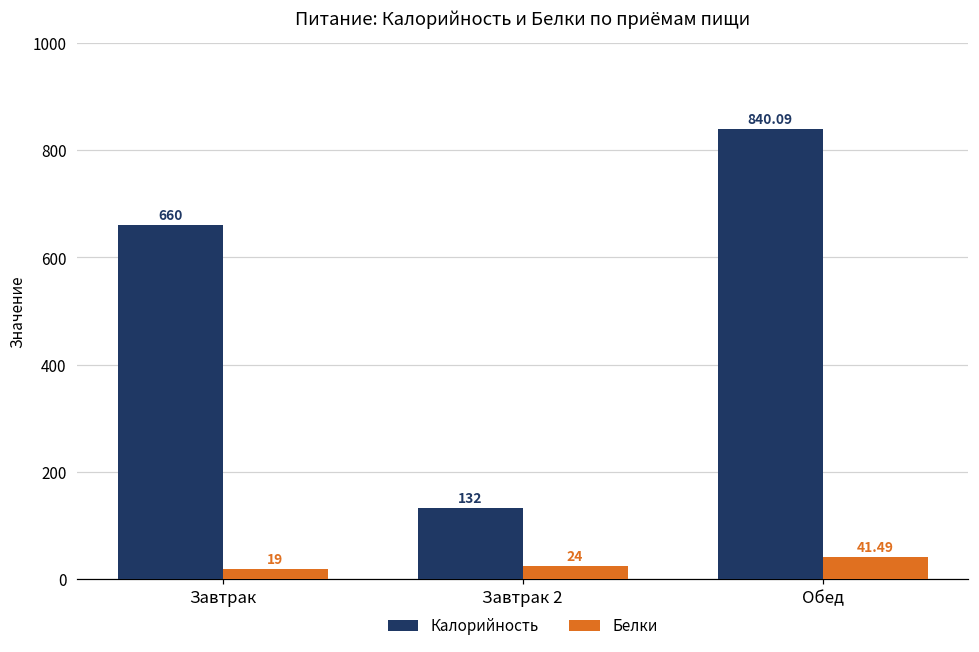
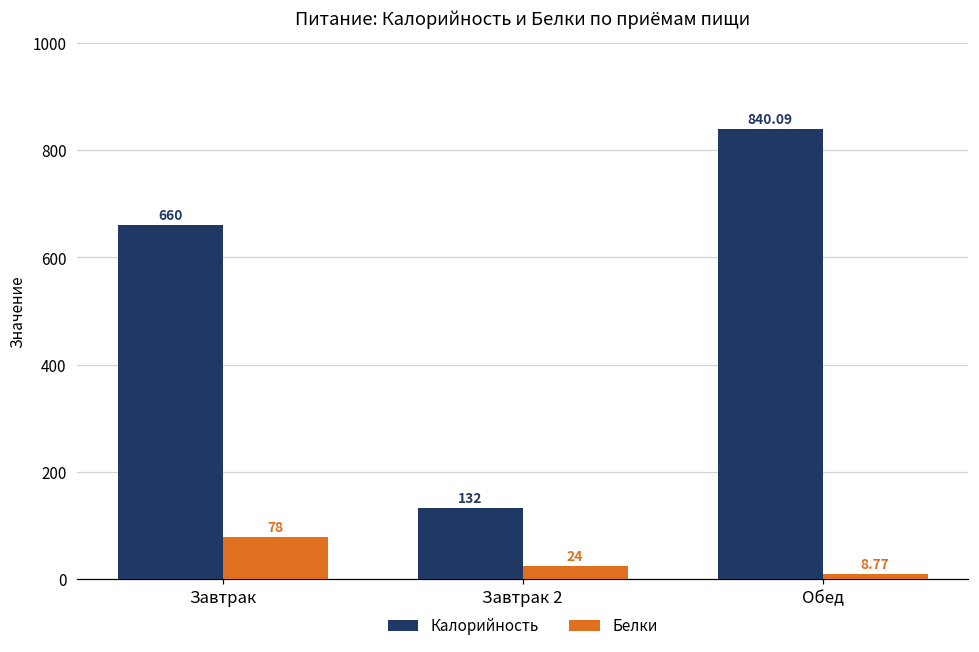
Белки, Завтрак: 19 -> 78
Белки, Обед: 41.49 -> 8.77
